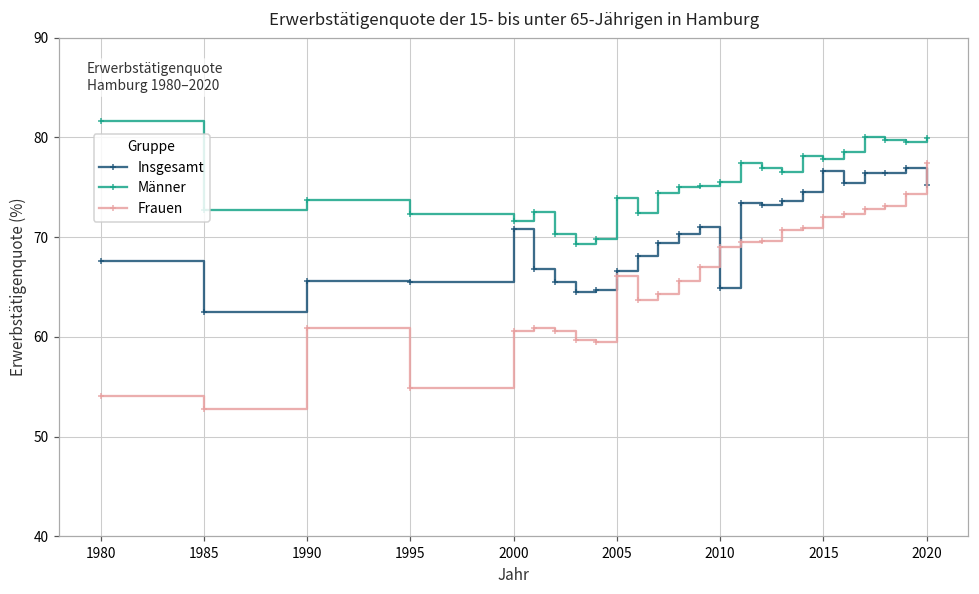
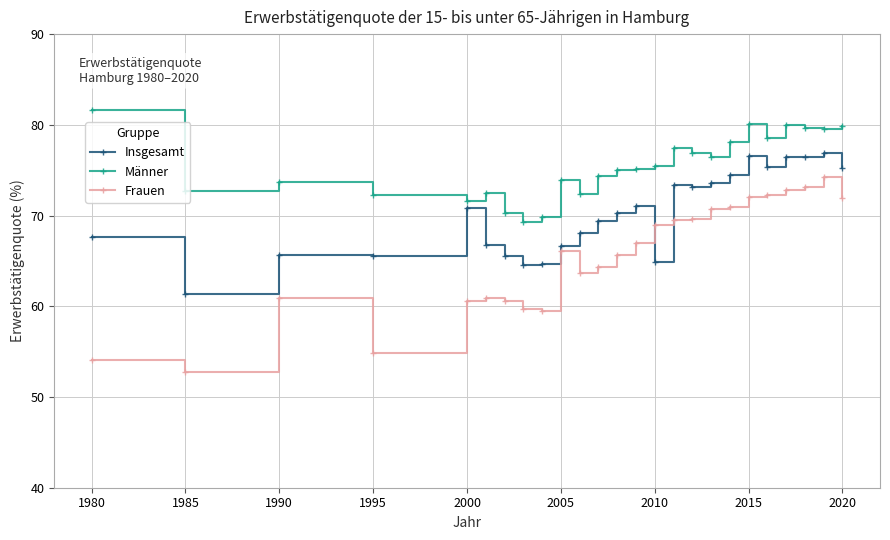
Insgesamt, 1985: 63 -> 61
Männer, 2015: 78 -> 80
Frauen, 2020: 77 -> 72
